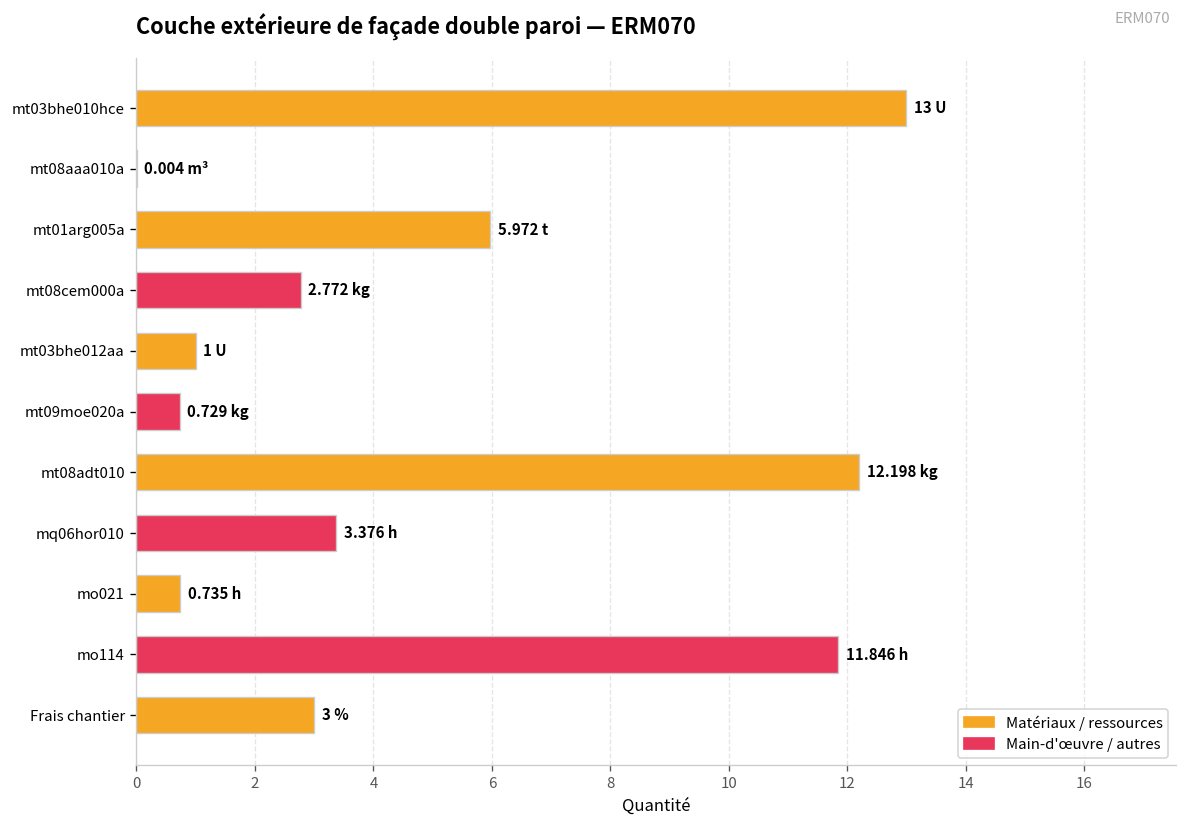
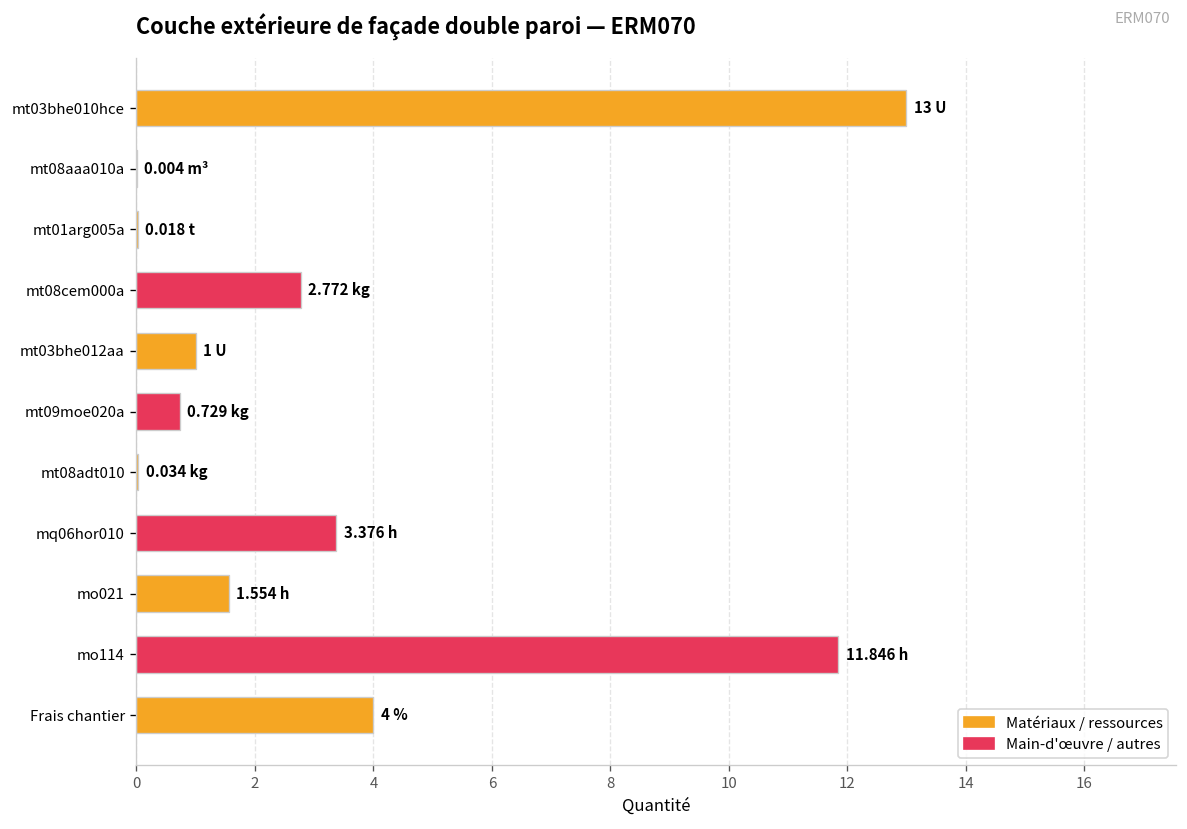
mt01arg005a: 5.972 -> 0.018
mt08adt010: 12.198 -> 0.034
mo021: 0.735 -> 1.554
Frais chantier: 3 % -> 4 %
